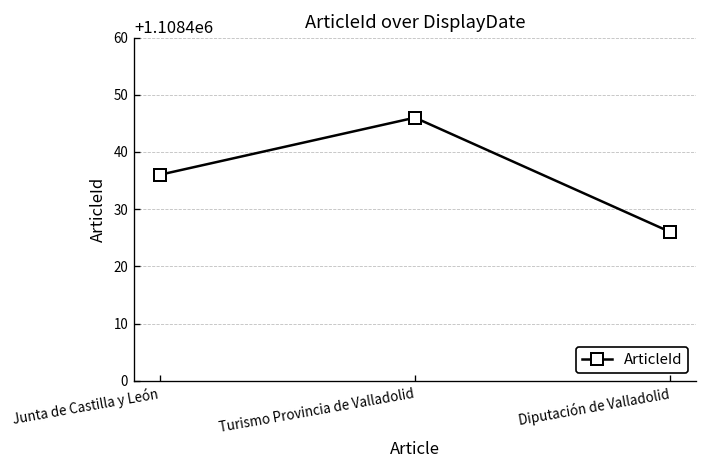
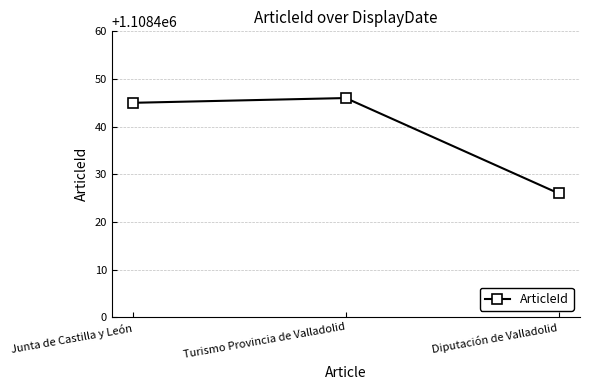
Junta de Castilla y León: 1108436 -> 1108445
